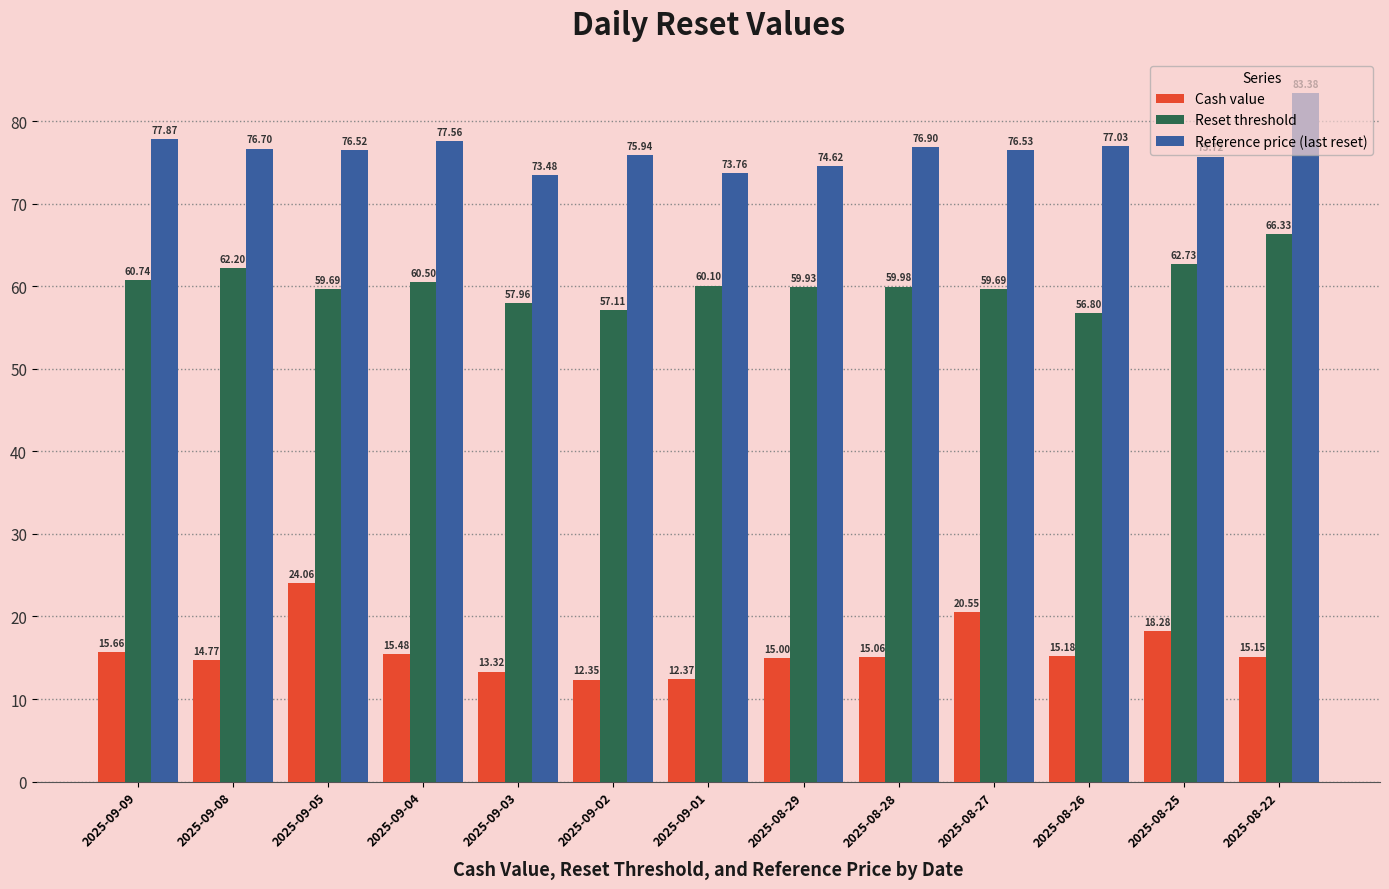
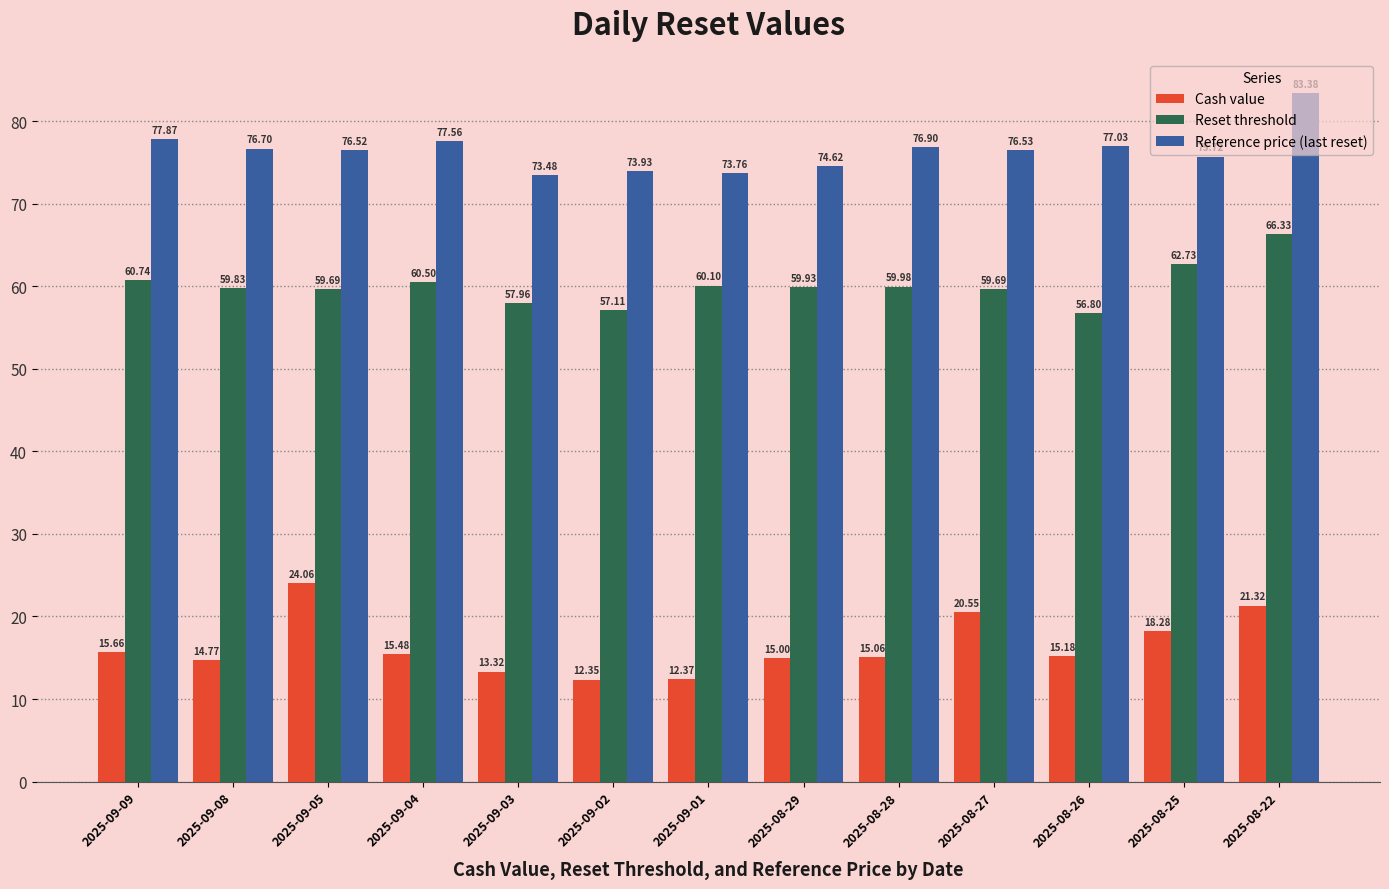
Reset threshold, 2025-09-08: 62.20 -> 59.83
Reference price (last reset), 2025-09-02: 75.94 -> 73.93
Cash value, 2025-08-22: 15.15 -> 21.32
